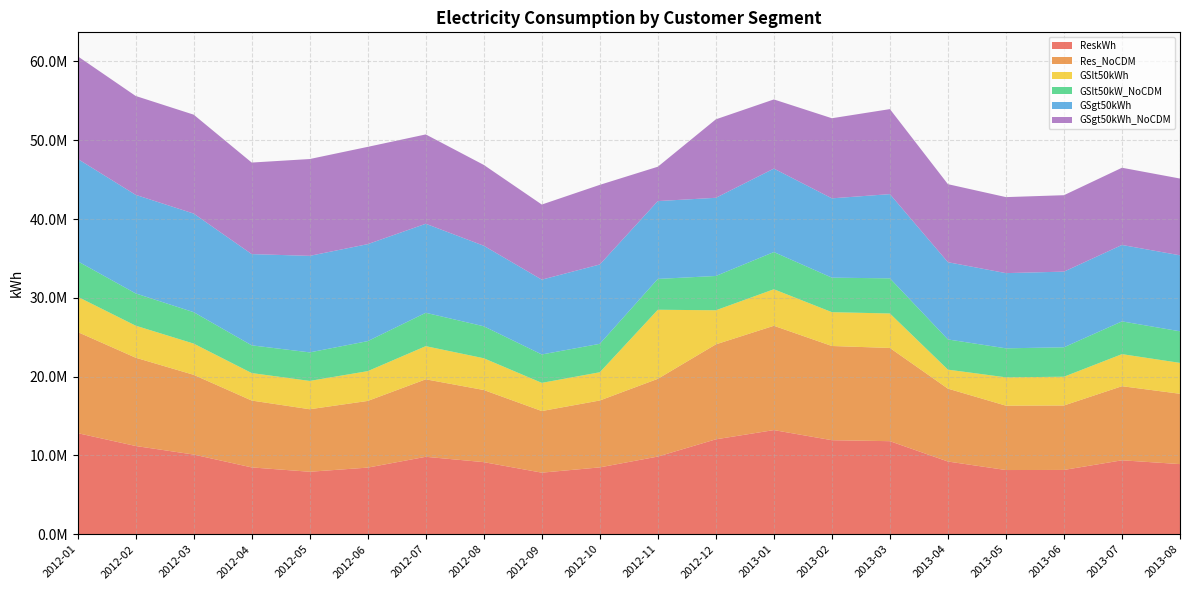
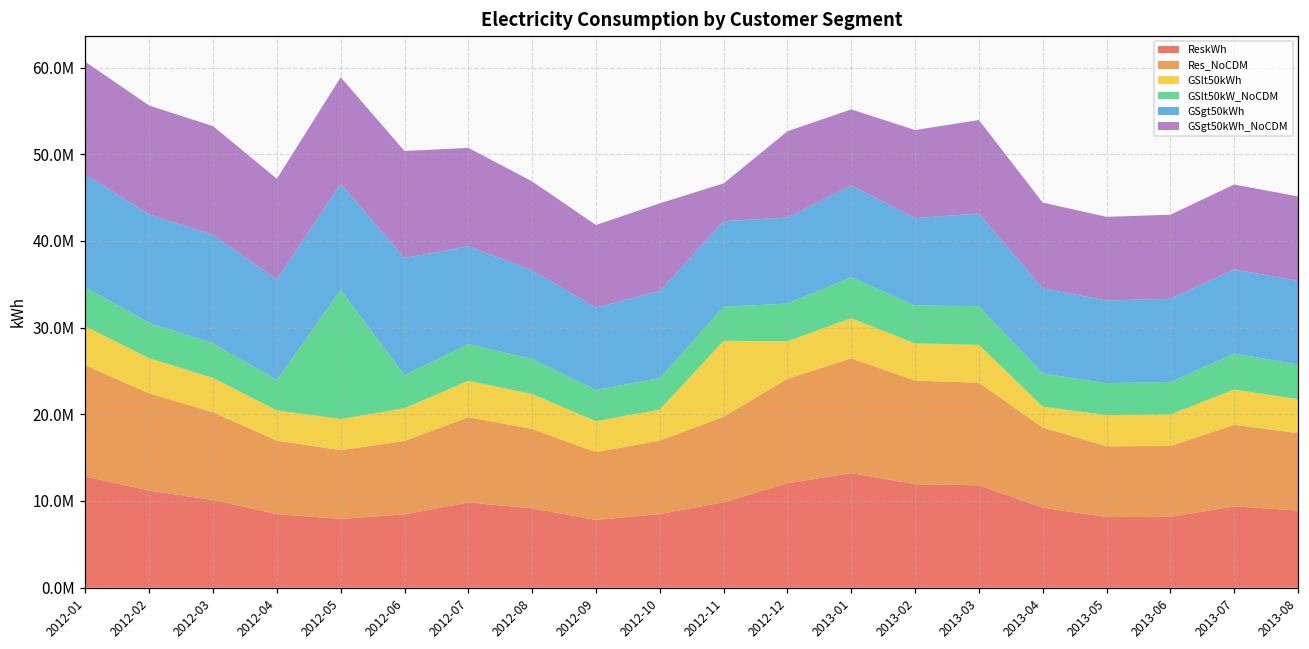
GSlt50kW_NoCDM, 2012-05: 4000000 -> 15000000
GSgt50kWh, 2012-06: 12000000 -> 14000000
